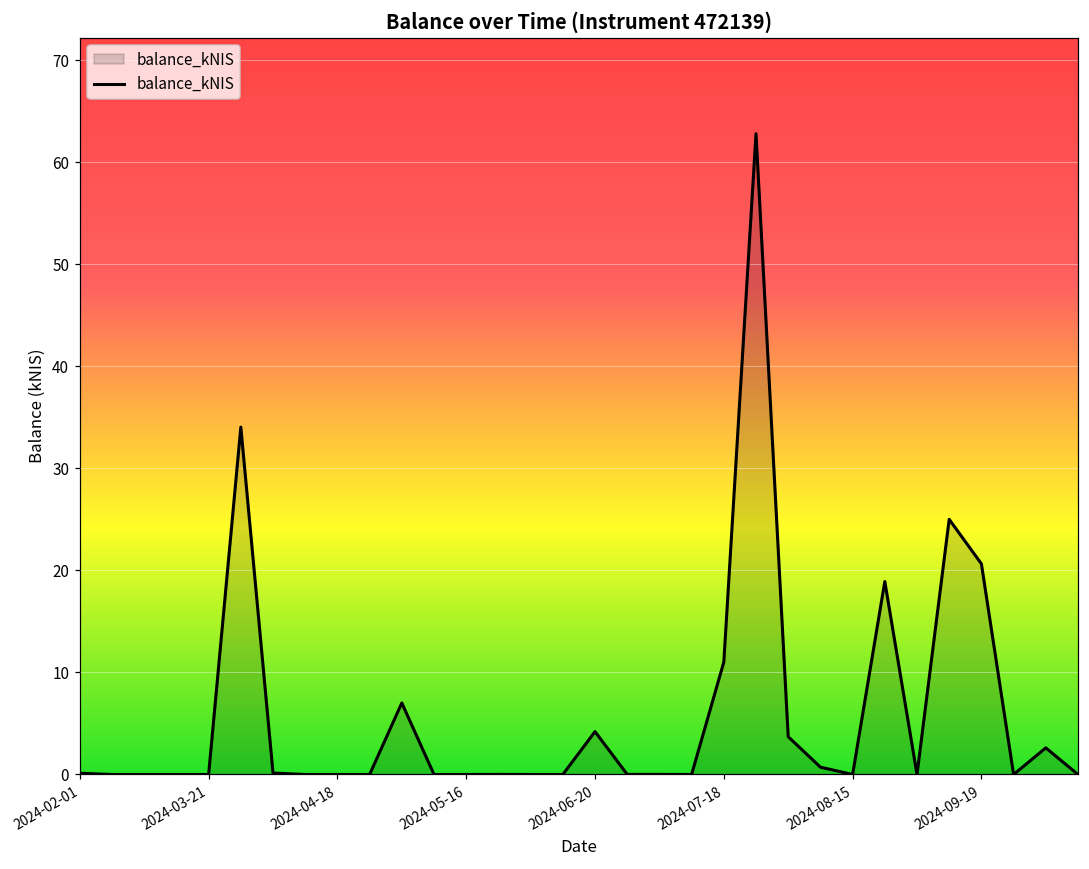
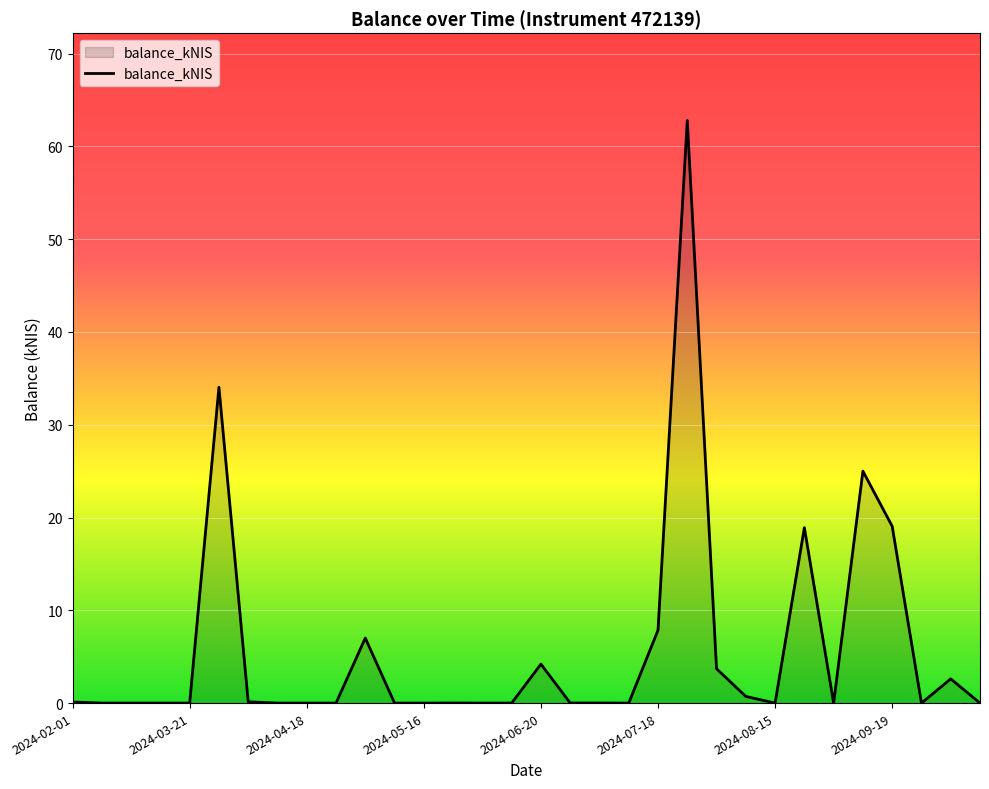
2024-07-18: 11 -> 8
2024-09-19: 21 -> 19
